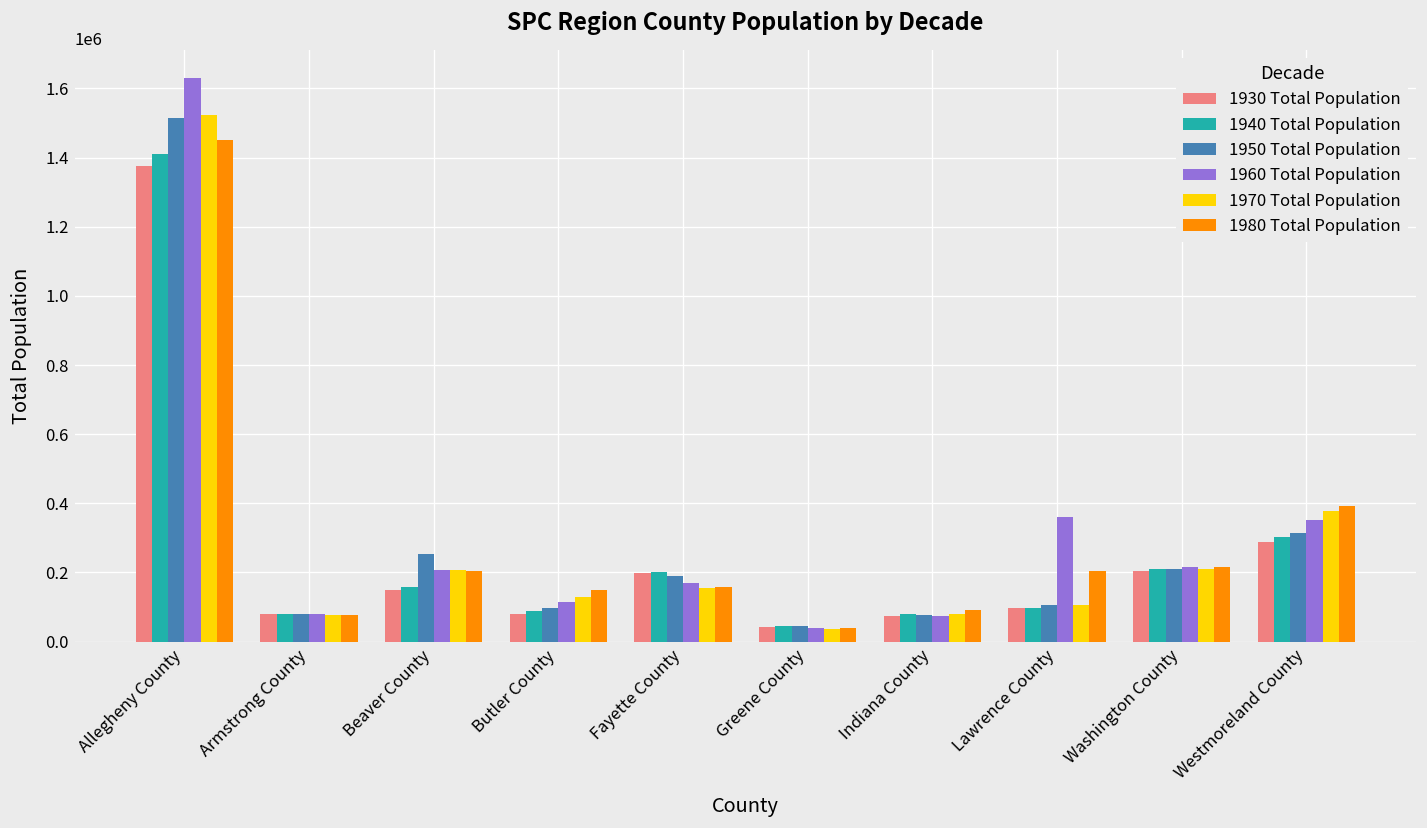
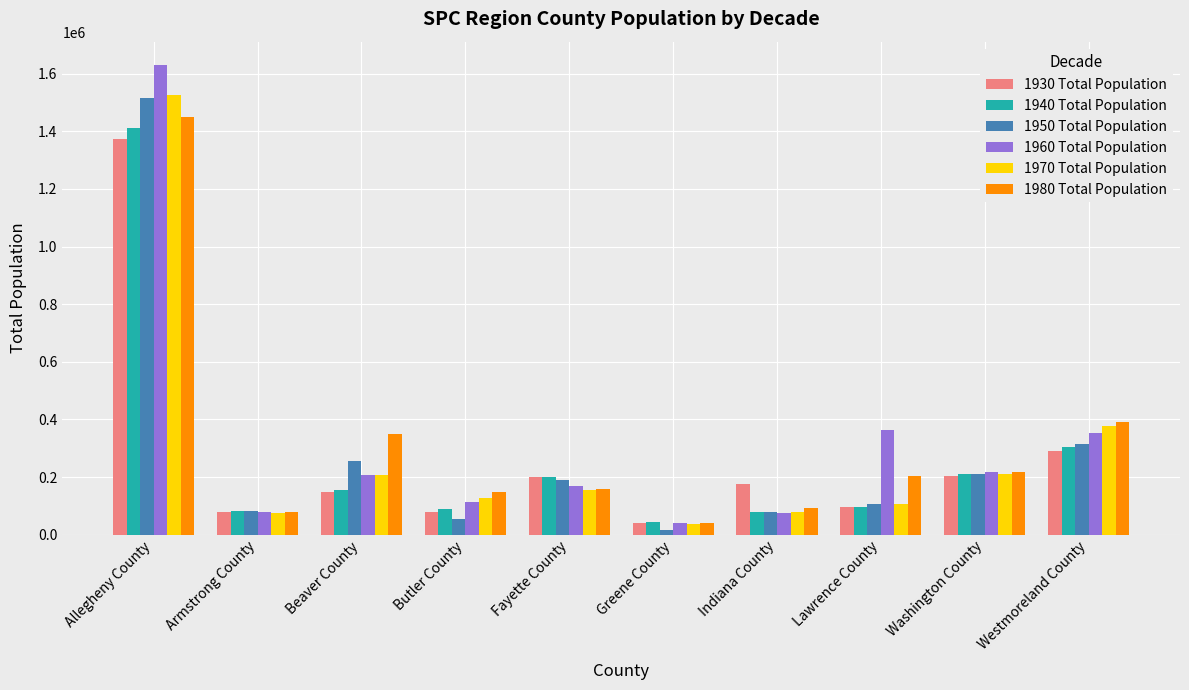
1980 Total Population, Beaver County: 200000 -> 350000
1950 Total Population, Butler County: 100000 -> 60000
1950 Total Population, Greene County: 50000 -> 20000
1930 Total Population, Indiana County: 80000 -> 170000
